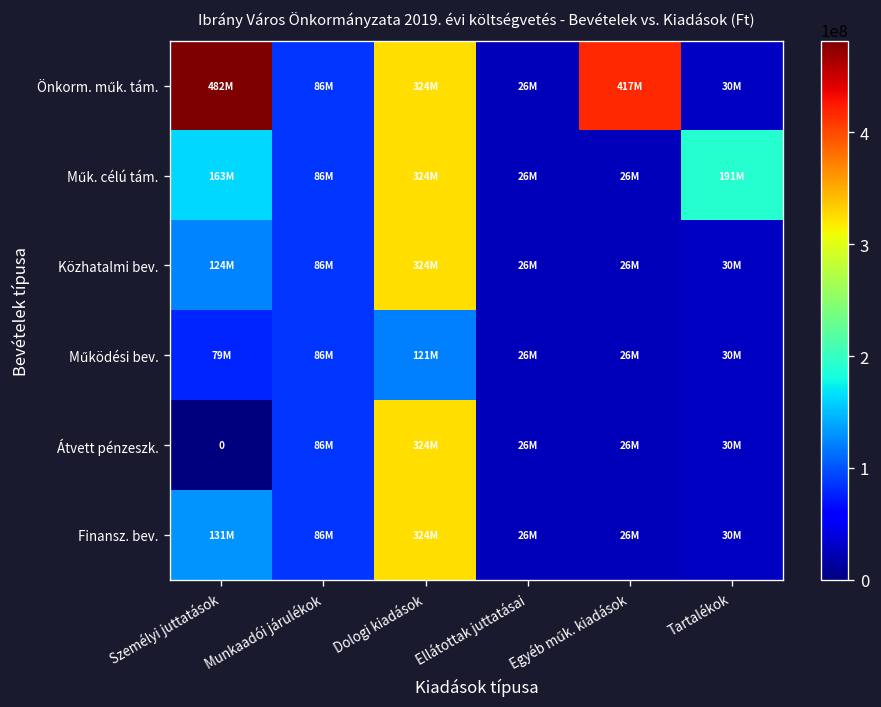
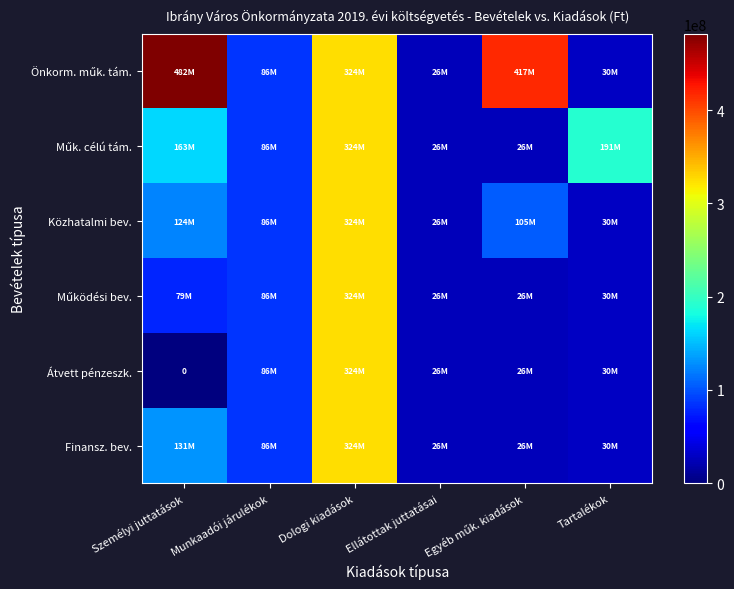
Közhatalmi bev., Egyéb műk. kiadások: 26M -> 105M
Működési bev., Dologi kiadások: 121M -> 324M
